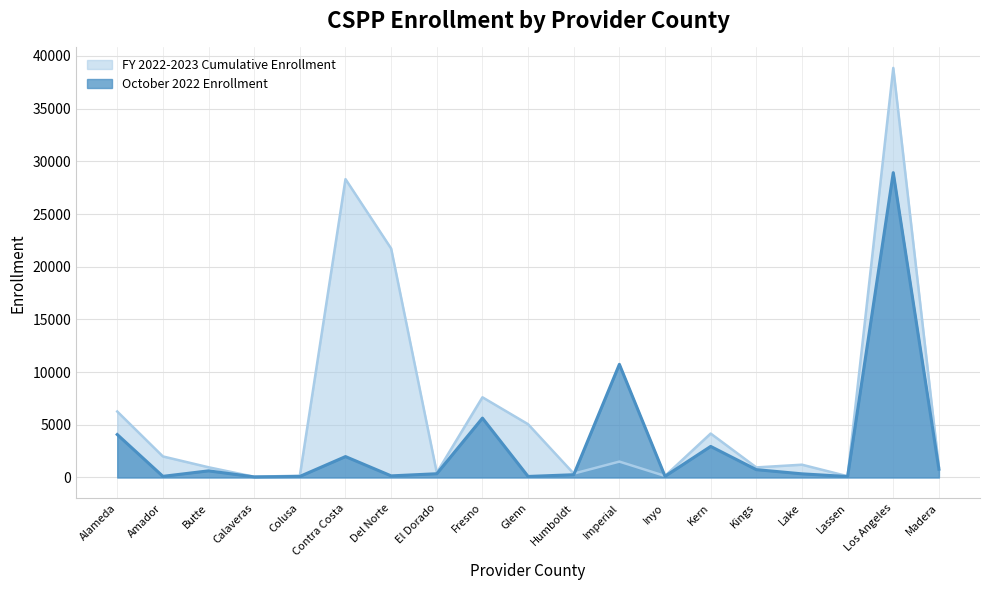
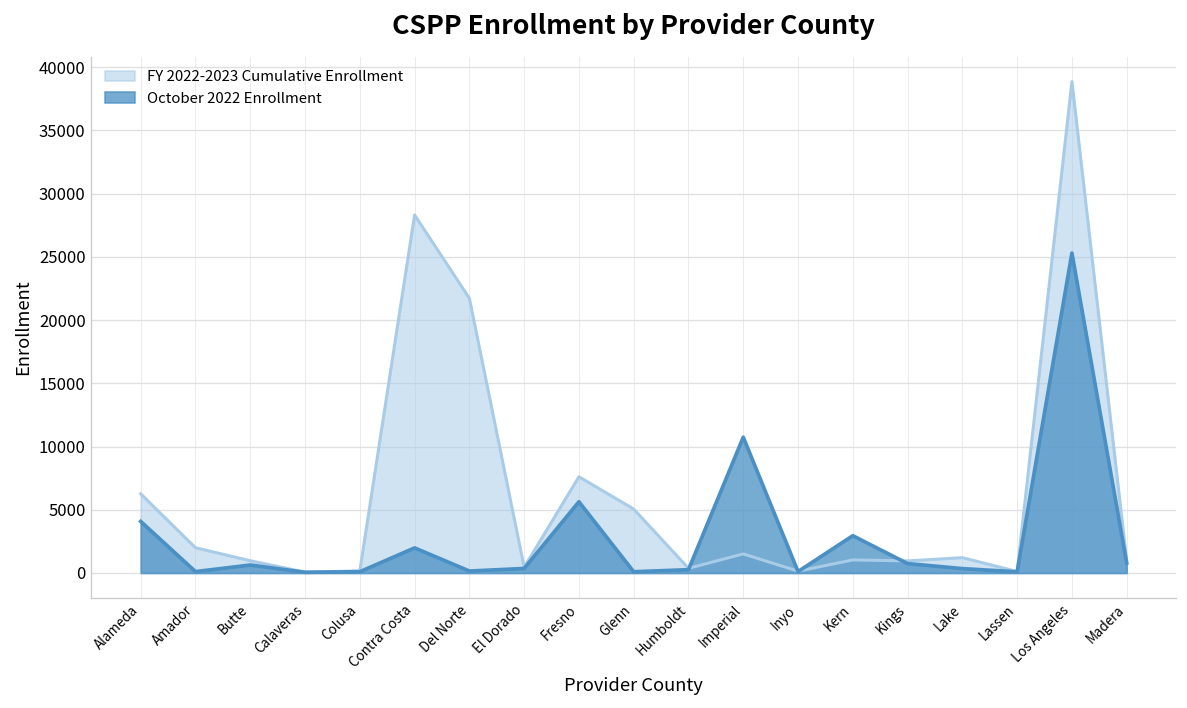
FY 2022-2023 Cumulative Enrollment, Kern: 4200 -> 1000
October 2022 Enrollment, Los Angeles: 28900 -> 25300
